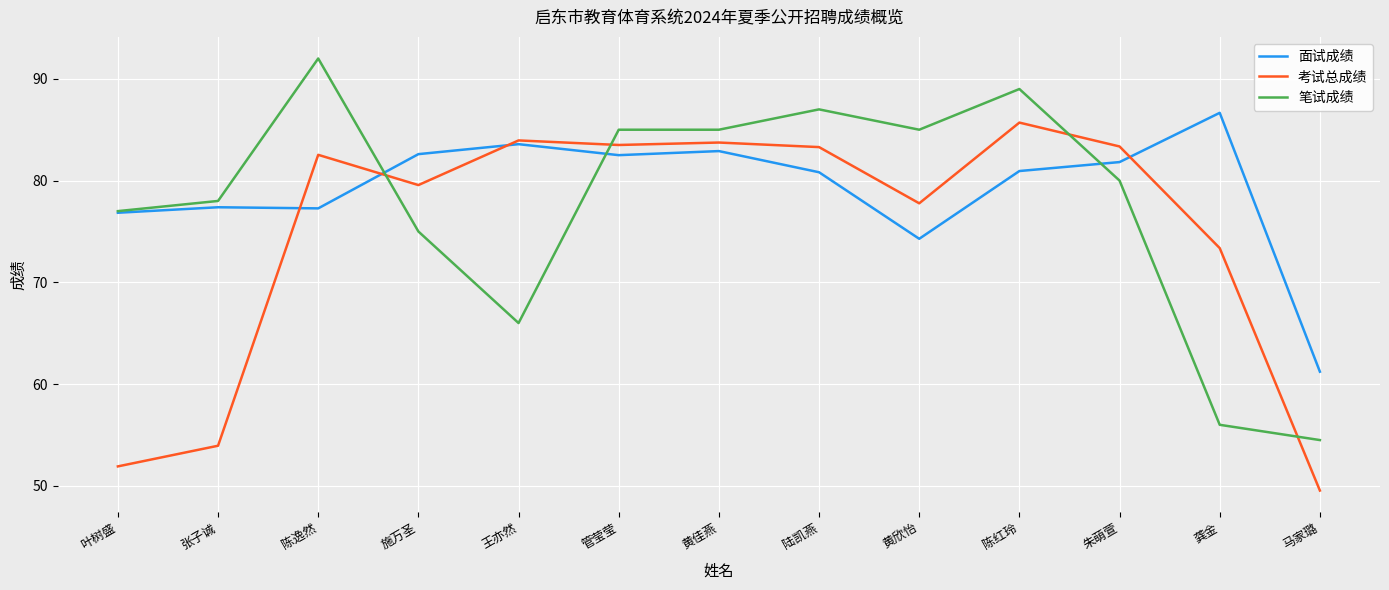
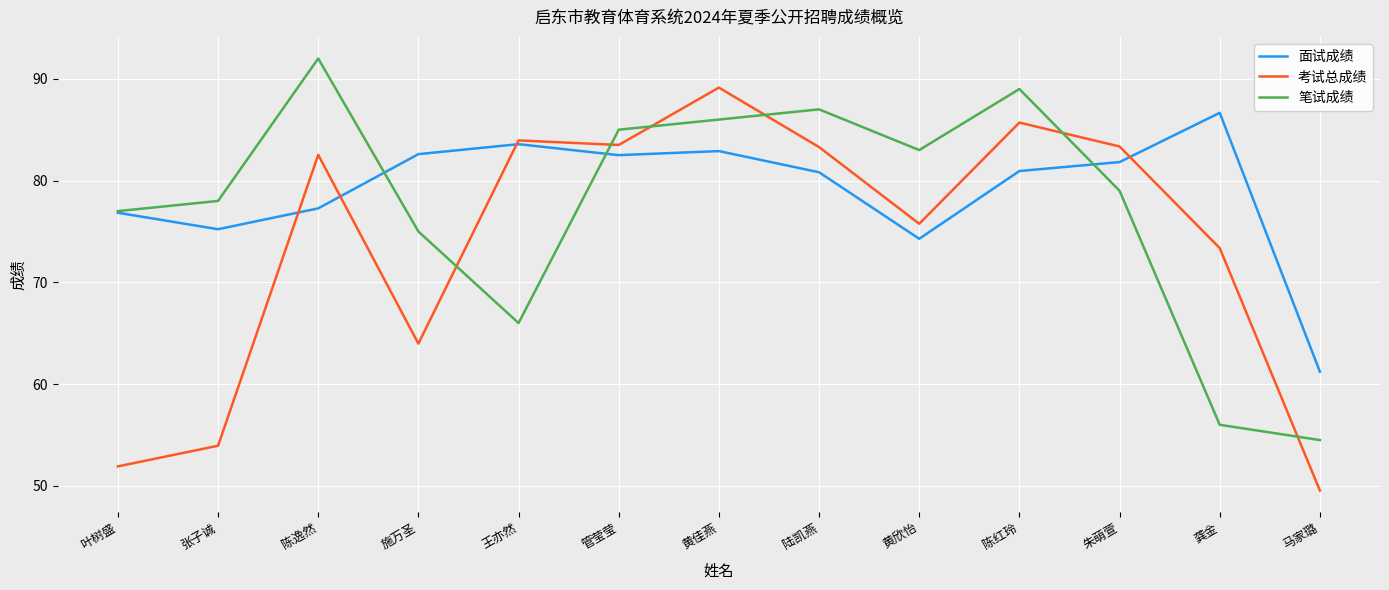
面试成绩, 张子诚: 77.4 -> 75.2
考试总成绩, 施万圣: 79.6 -> 64.0
考试总成绩, 黄佳燕: 83.7 -> 89.1
笔试成绩, 黄佳燕: 85 -> 86
考试总成绩, 黄欣怡: 77.8 -> 75.8
笔试成绩, 黄欣怡: 85 -> 83
笔试成绩, 朱萌萱: 80 -> 79
